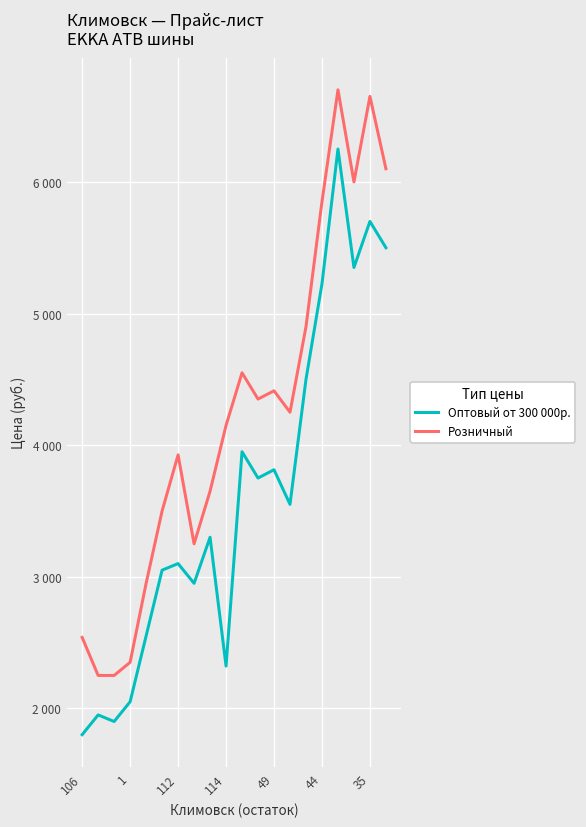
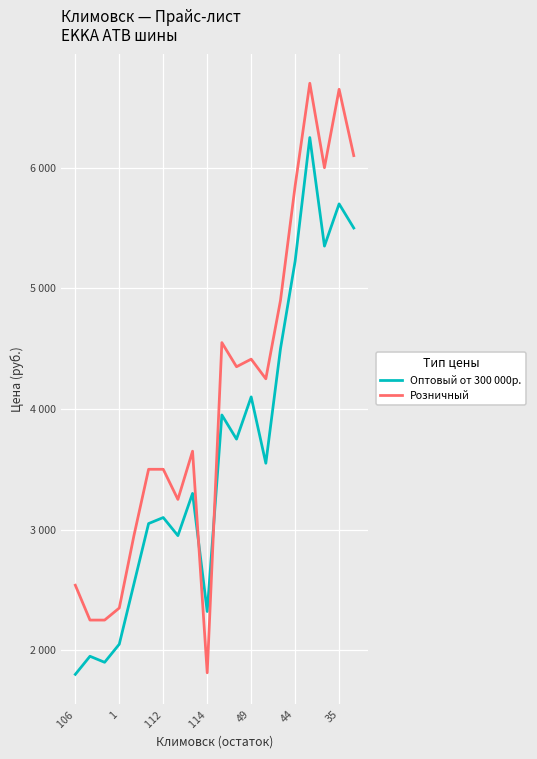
Розничный, 112: 3930 -> 3500
Розничный, 114: 4150 -> 1810
Оптовый от 300 000р., 49: 3810 -> 4100
